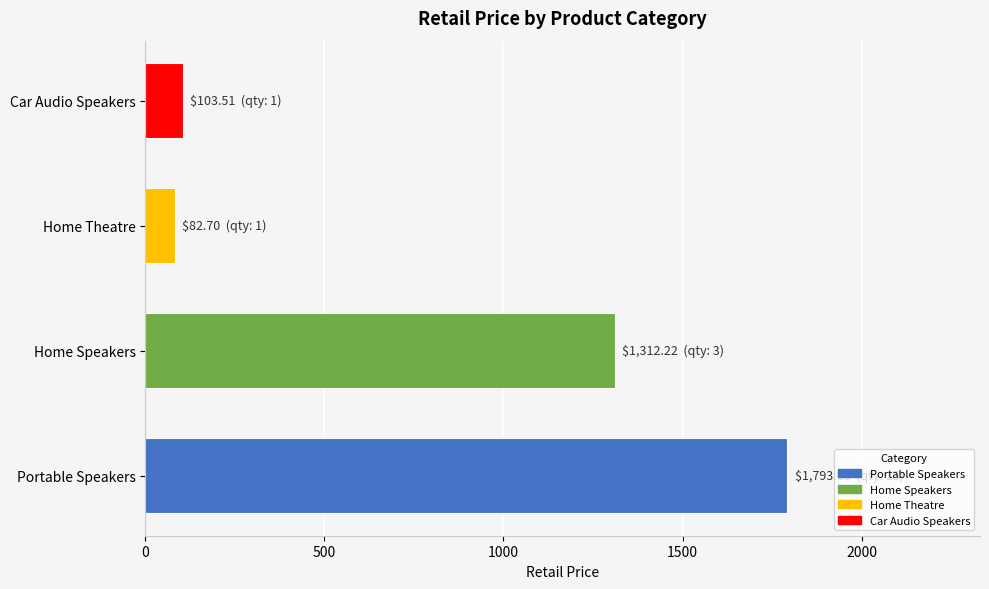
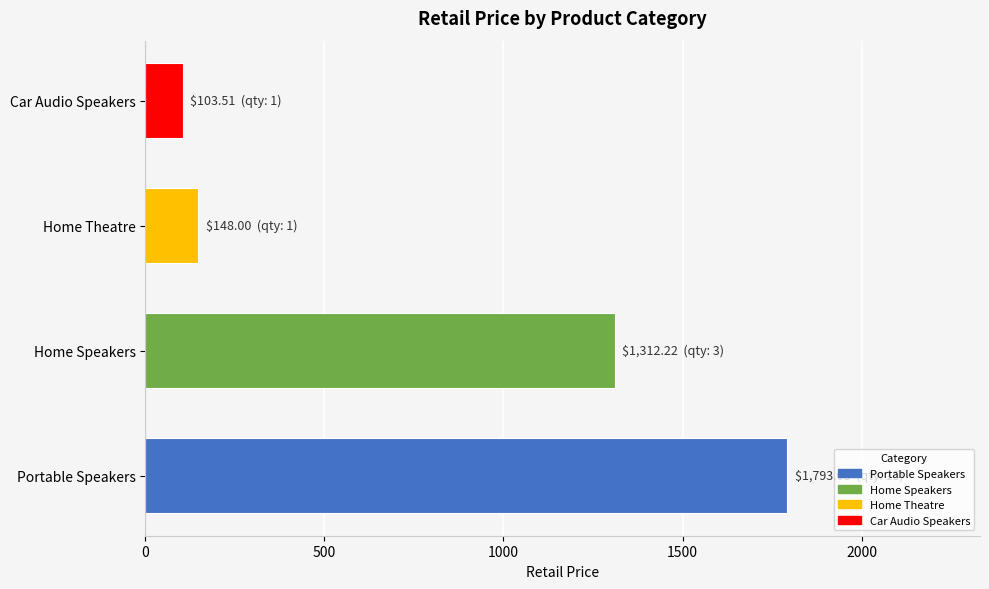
Home Theatre: $82.70 -> $148.00
